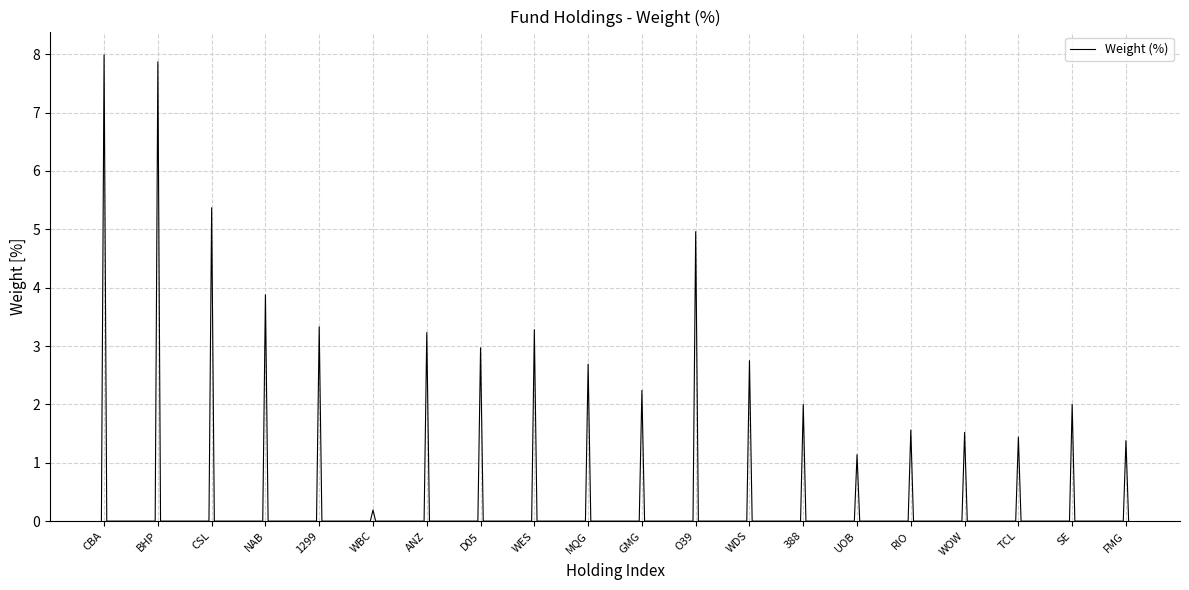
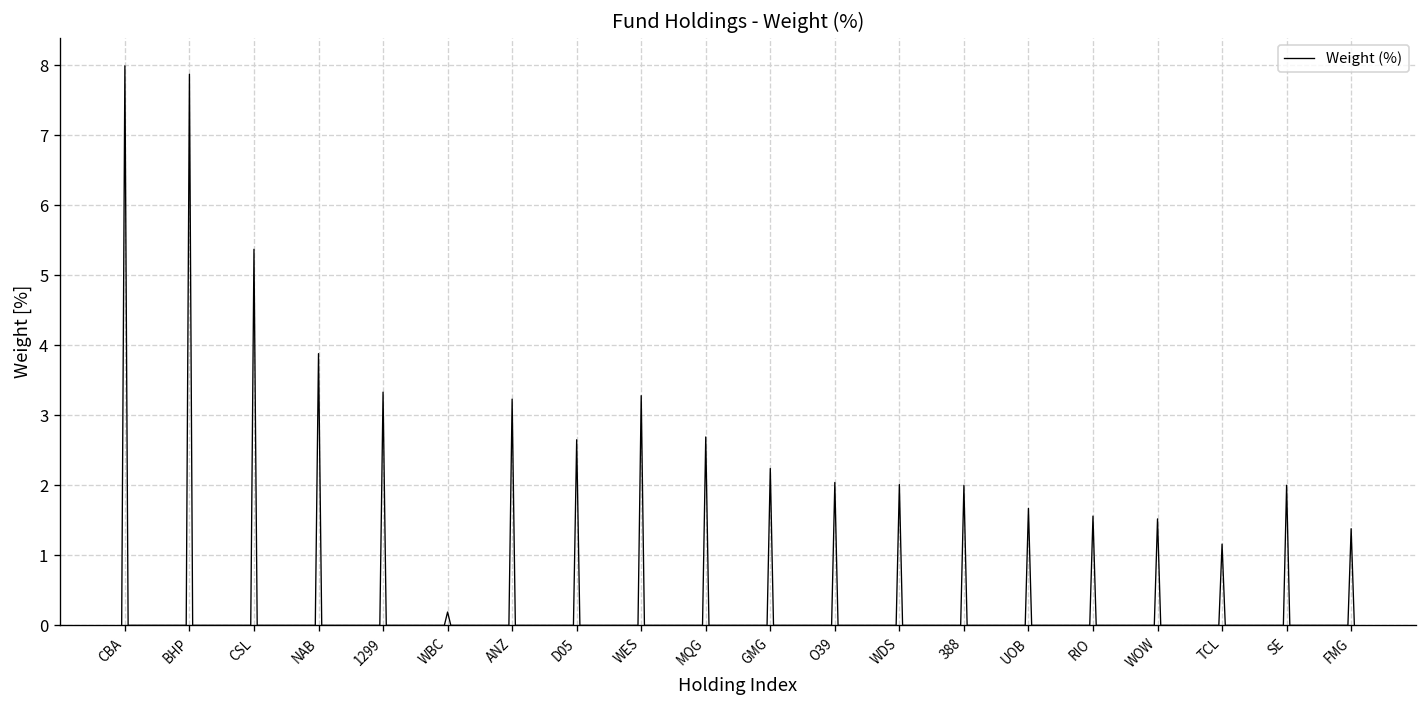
D05: 3.0 -> 2.7
O39: 5.0 -> 2.0
WDS: 2.8 -> 2.0
UOB: 1.1 -> 1.7
TCL: 1.4 -> 1.2
